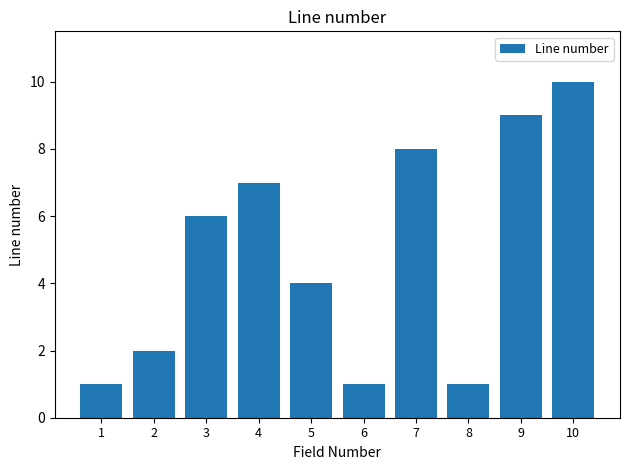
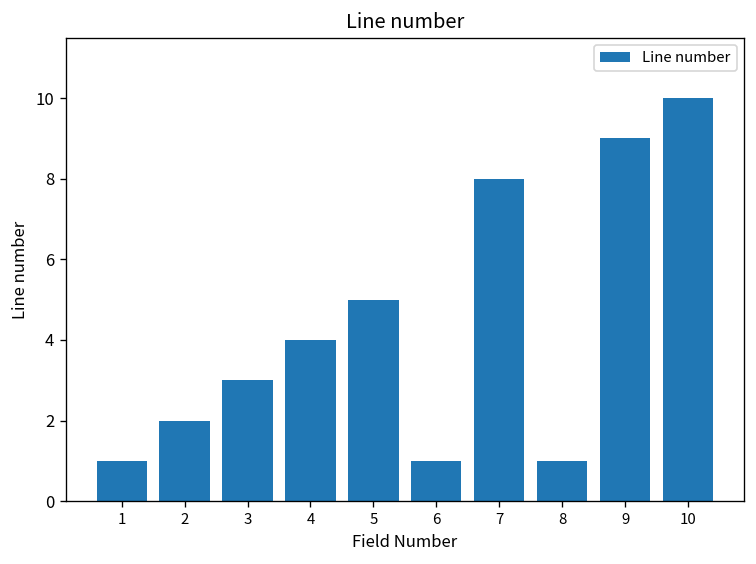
3: 6 -> 3
4: 7 -> 4
5: 4 -> 5
